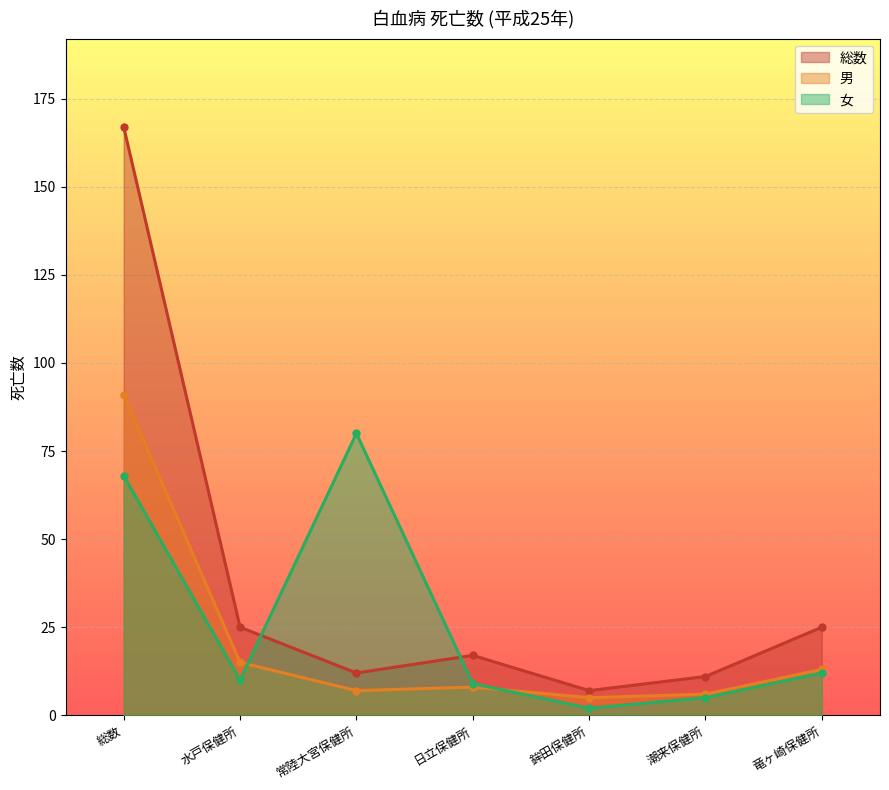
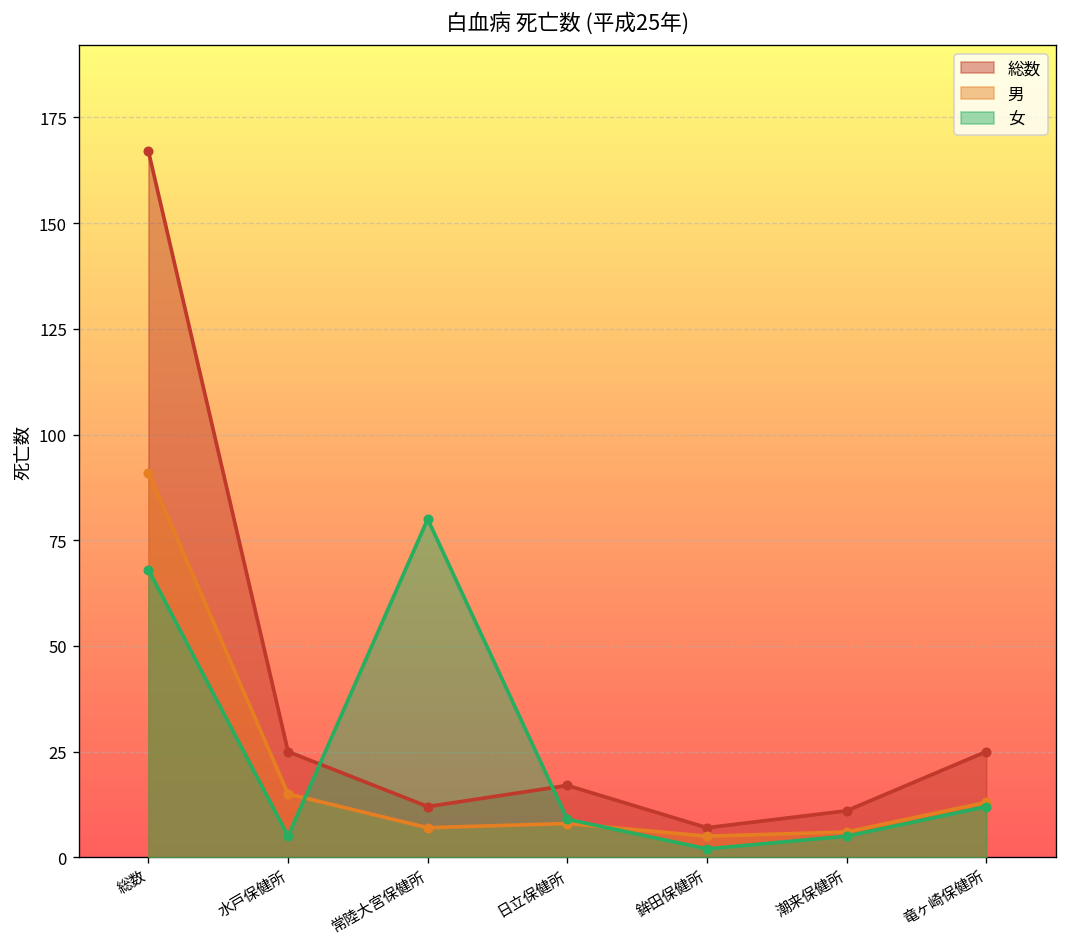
女, 水戸保健所: 10 -> 5
